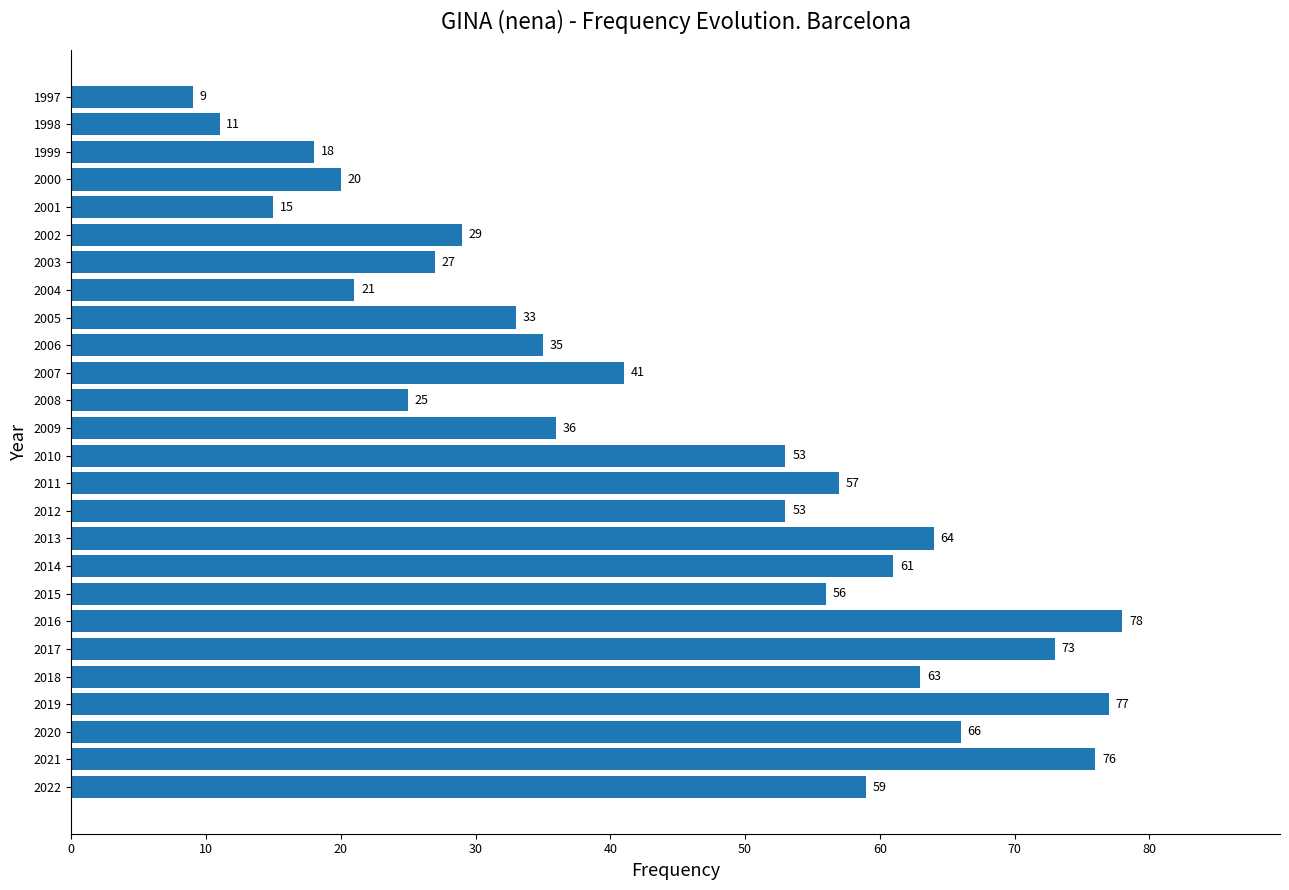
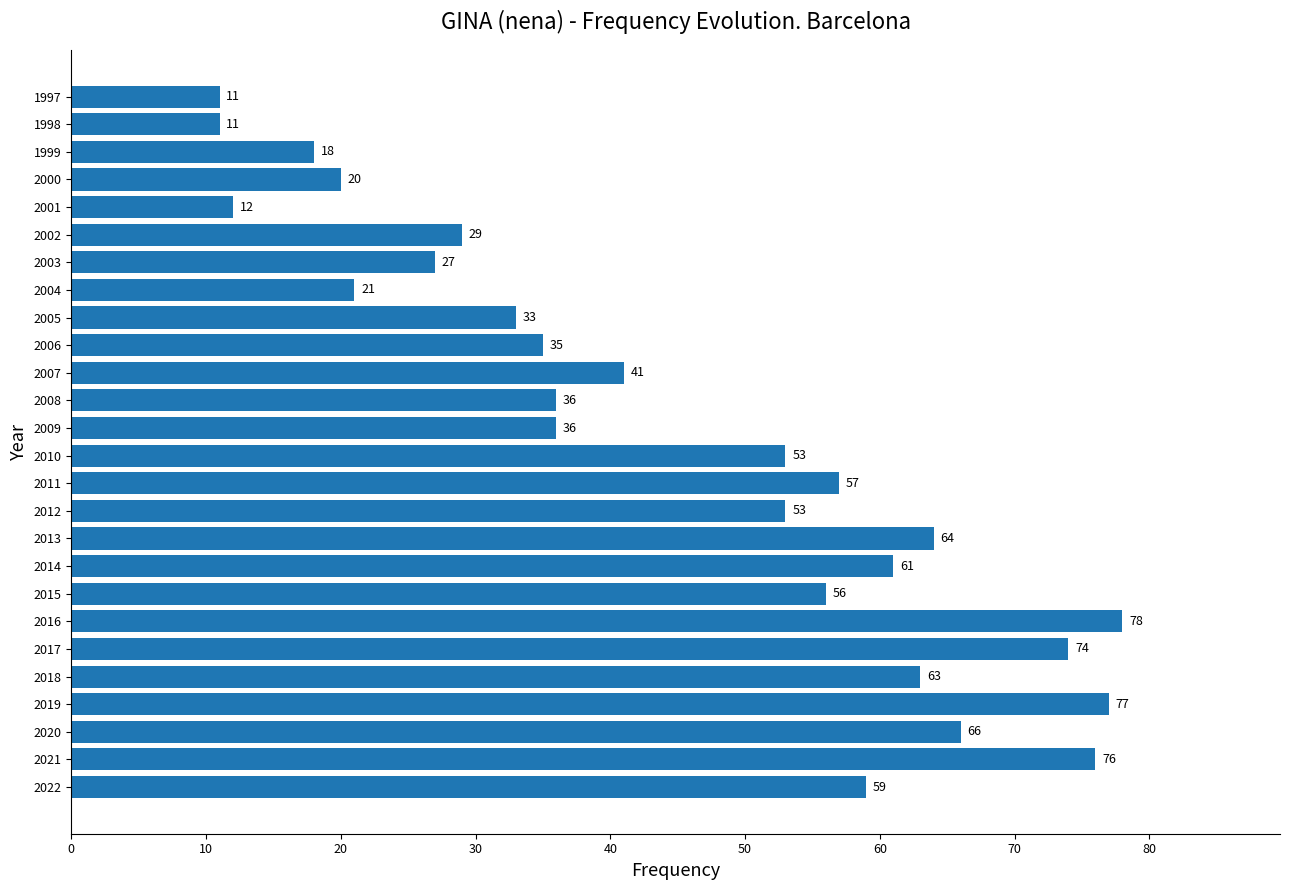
1997: 9 -> 11
2001: 15 -> 12
2008: 25 -> 36
2017: 73 -> 74
